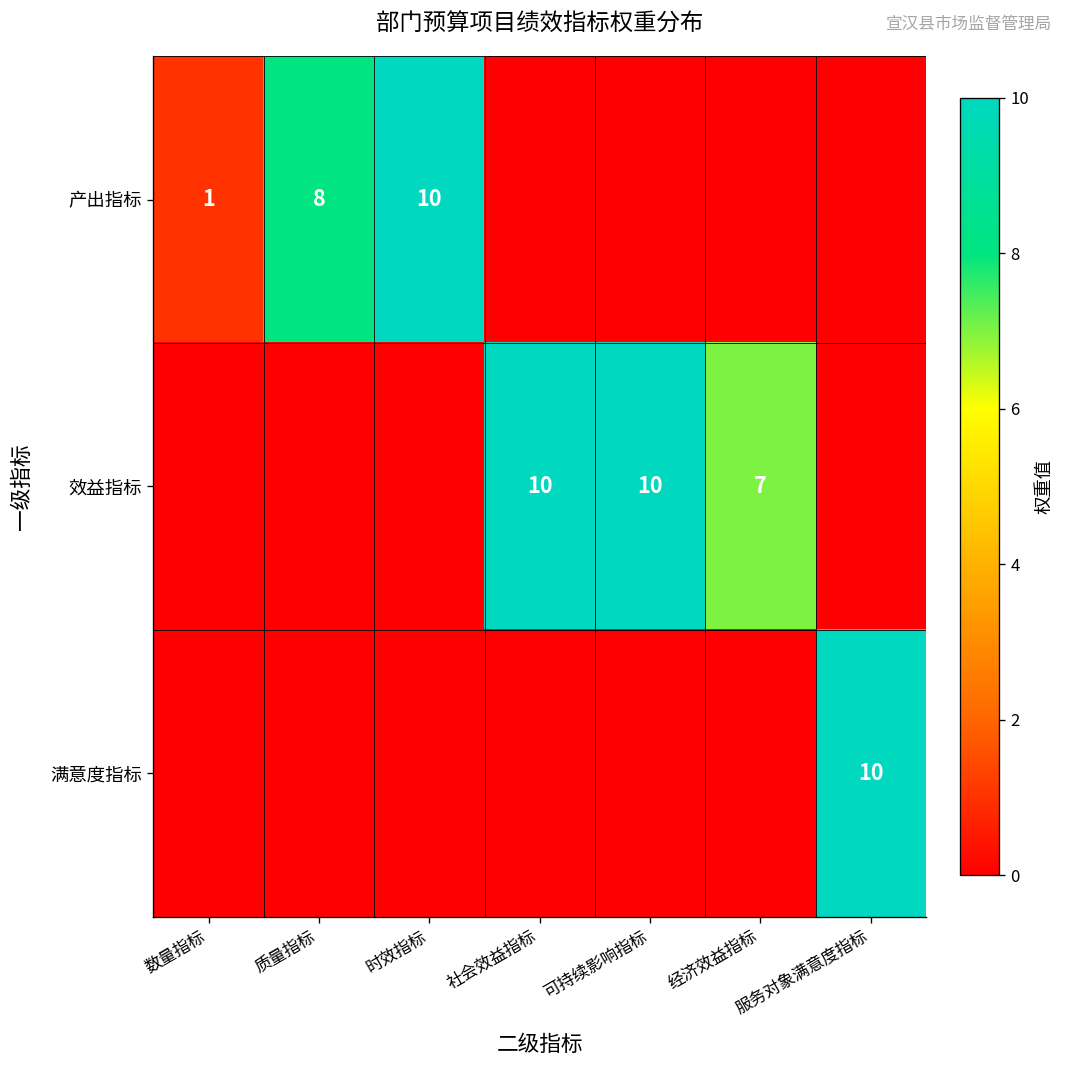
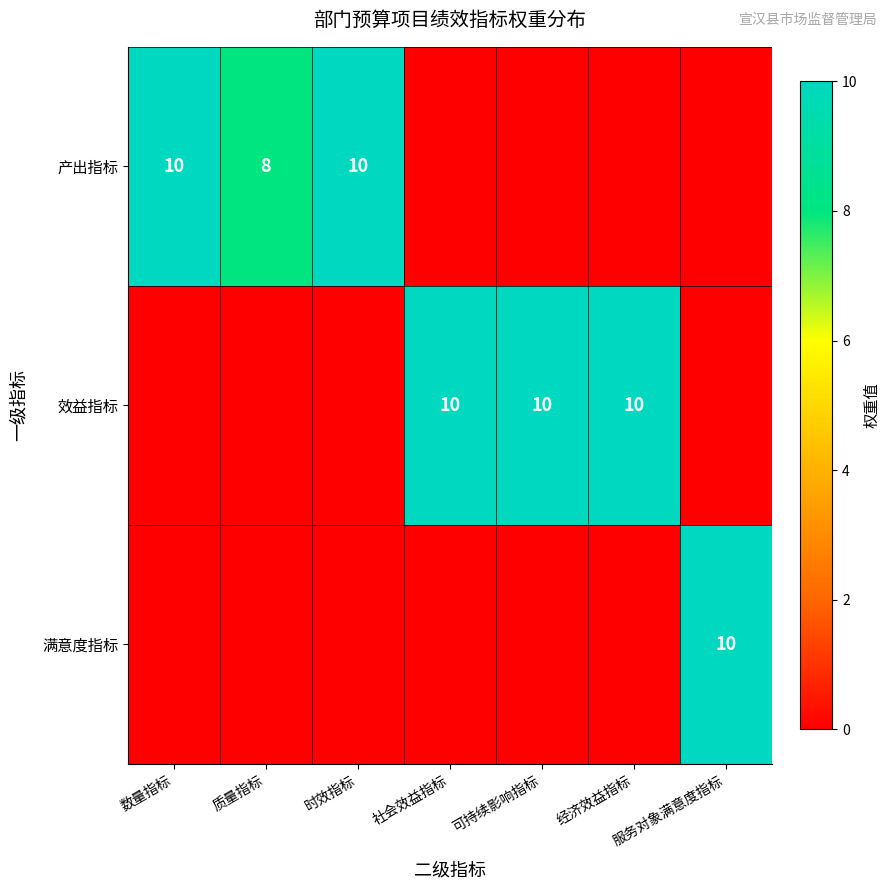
产出指标, 数量指标: 1 -> 10
效益指标, 经济效益指标: 7 -> 10
